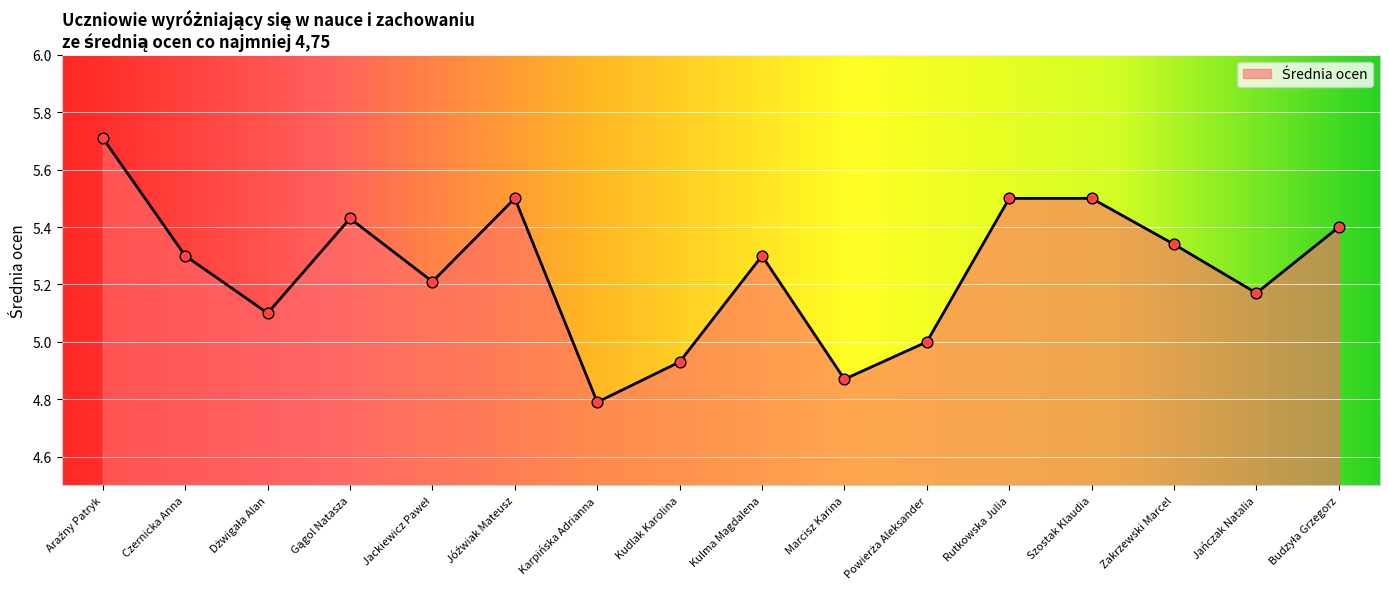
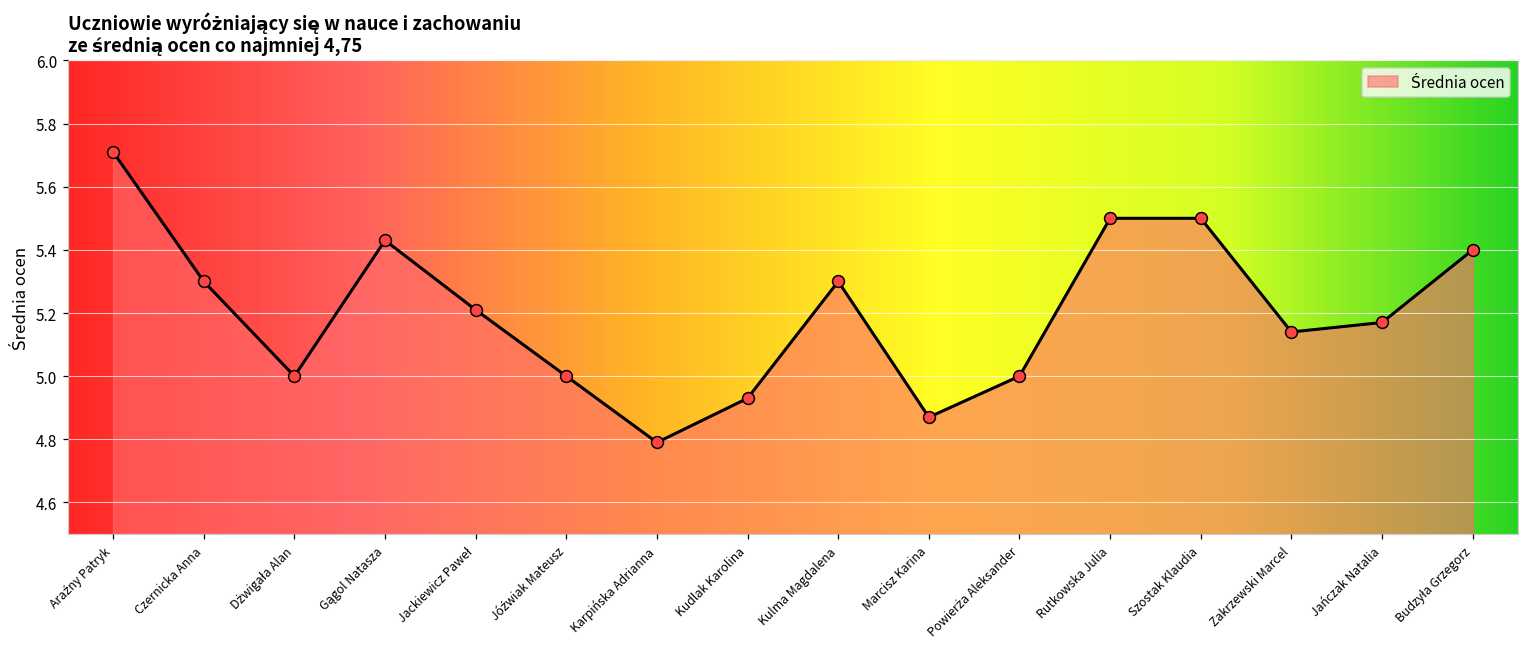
Dżwigała Alan: 5.1 -> 5.0
Jóźwiak Mateusz: 5.5 -> 5.0
Zakrzewski Marcel: 5.34 -> 5.14
